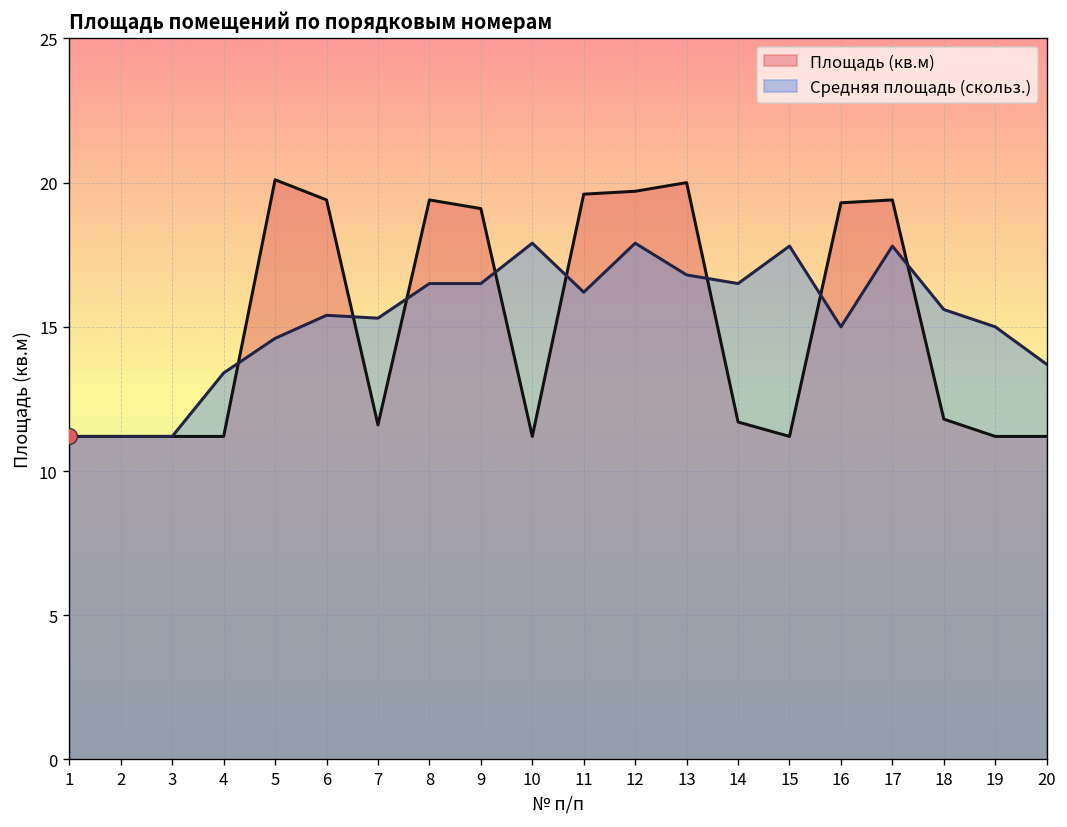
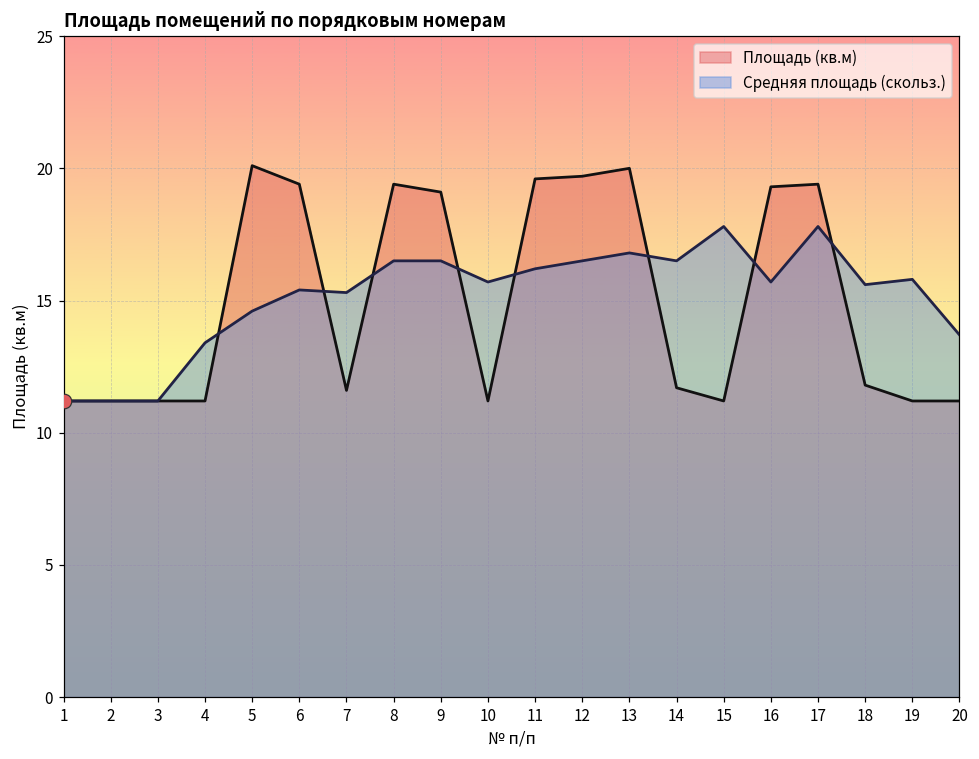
Средняя площадь (скольз.), 10: 17.9 -> 15.7
Средняя площадь (скольз.), 12: 17.9 -> 16.5
Средняя площадь (скольз.), 16: 15.0 -> 15.7
Средняя площадь (скольз.), 19: 15.0 -> 15.8
